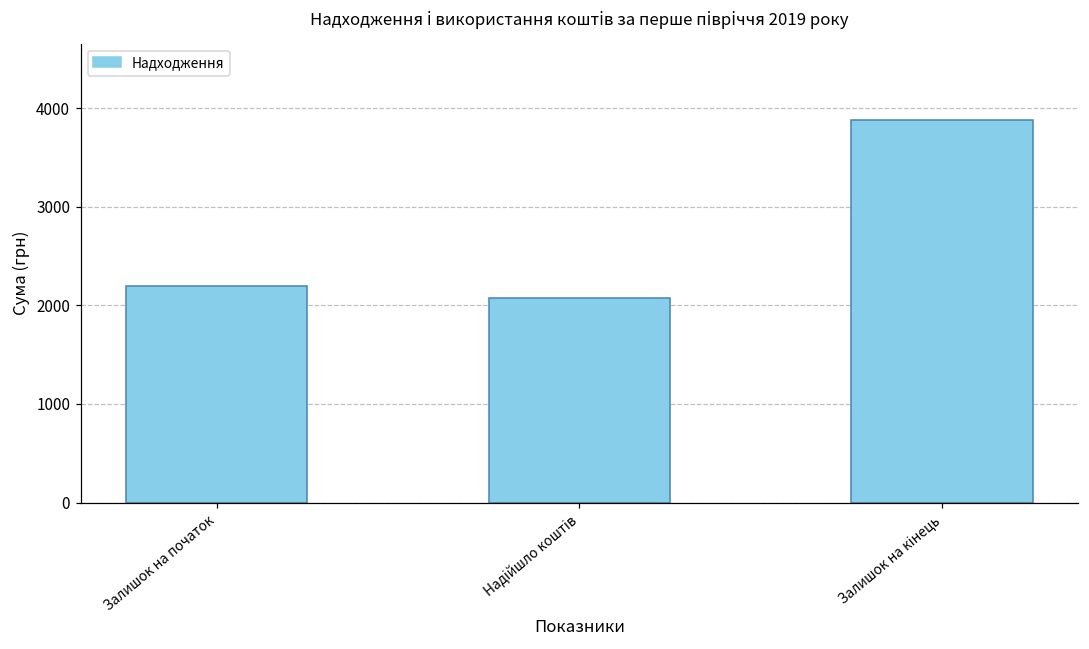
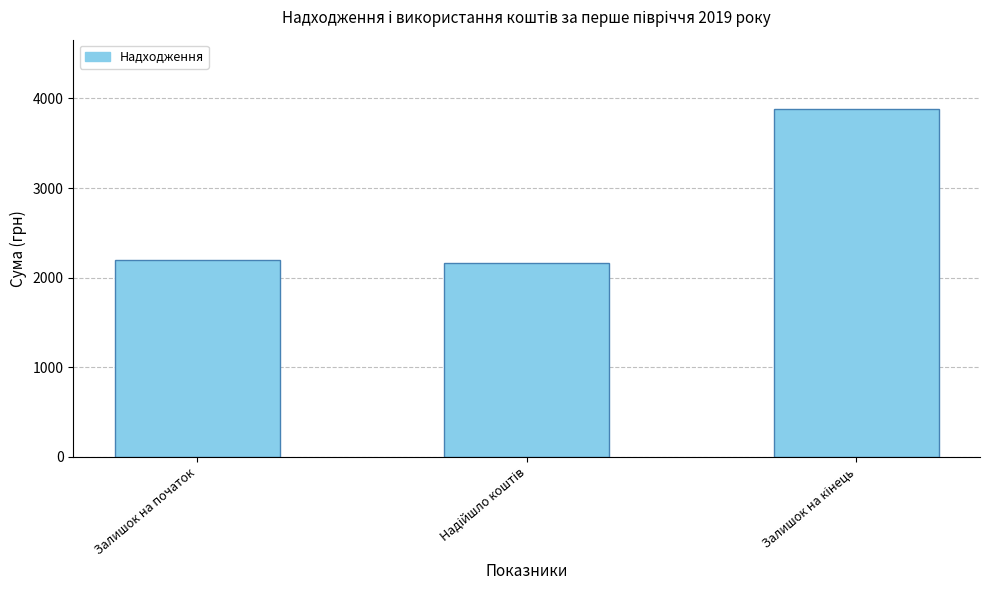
Надійшло коштів: 2100 -> 2200
